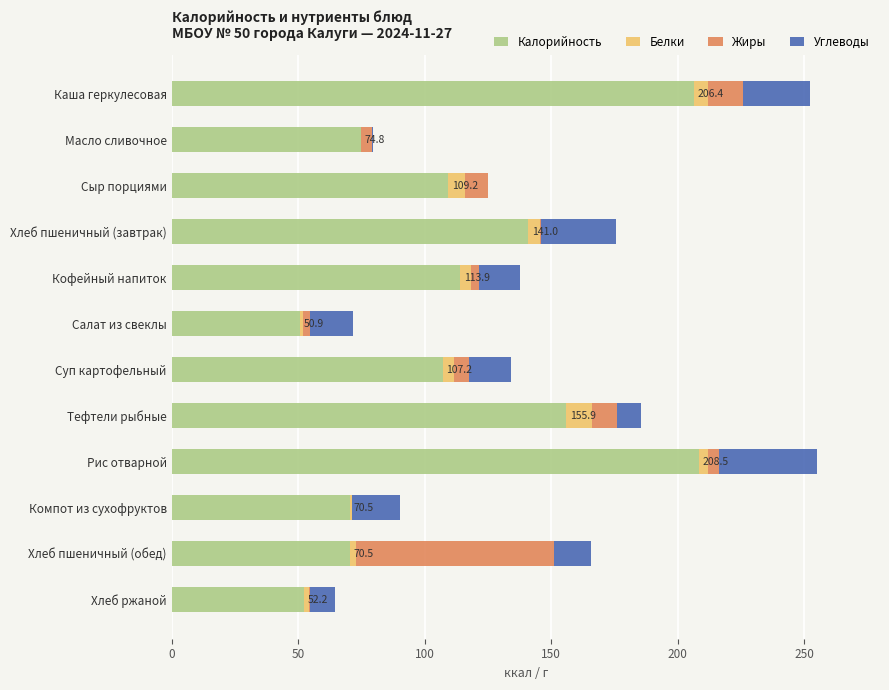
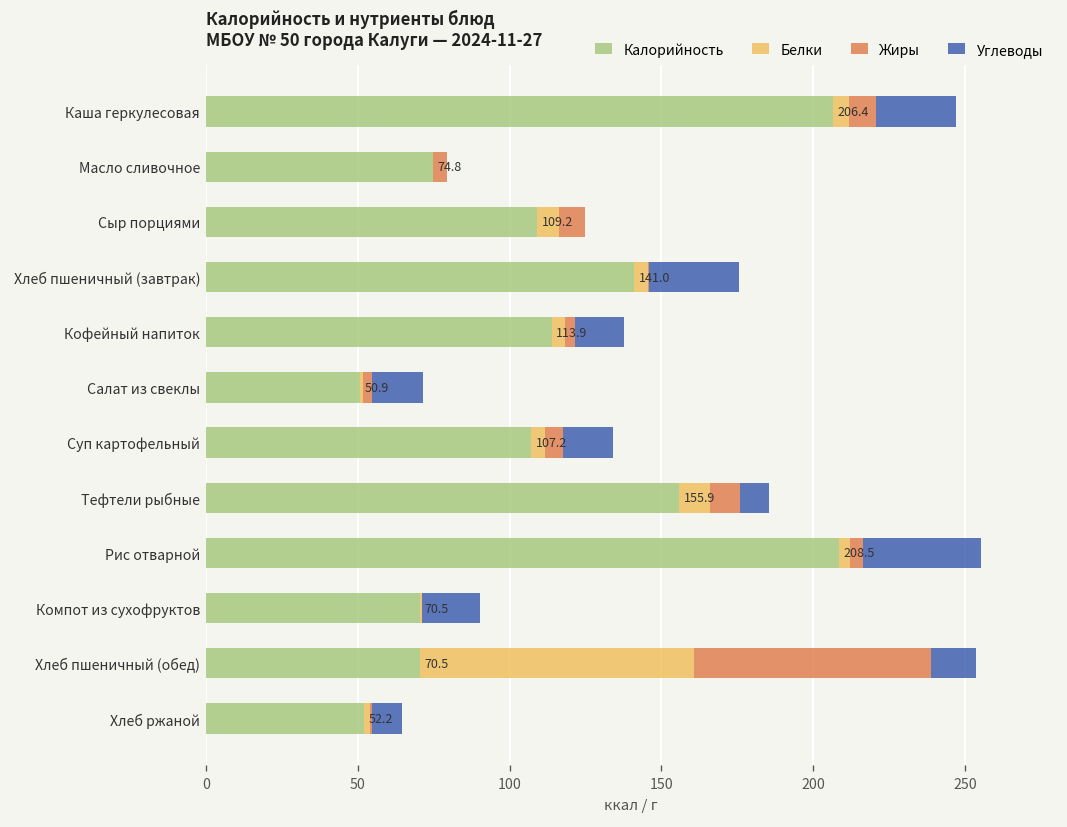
Жиры, Каша геркулесовая: 14 -> 9
Белки, Хлеб пшеничный (обед): 2 -> 90
